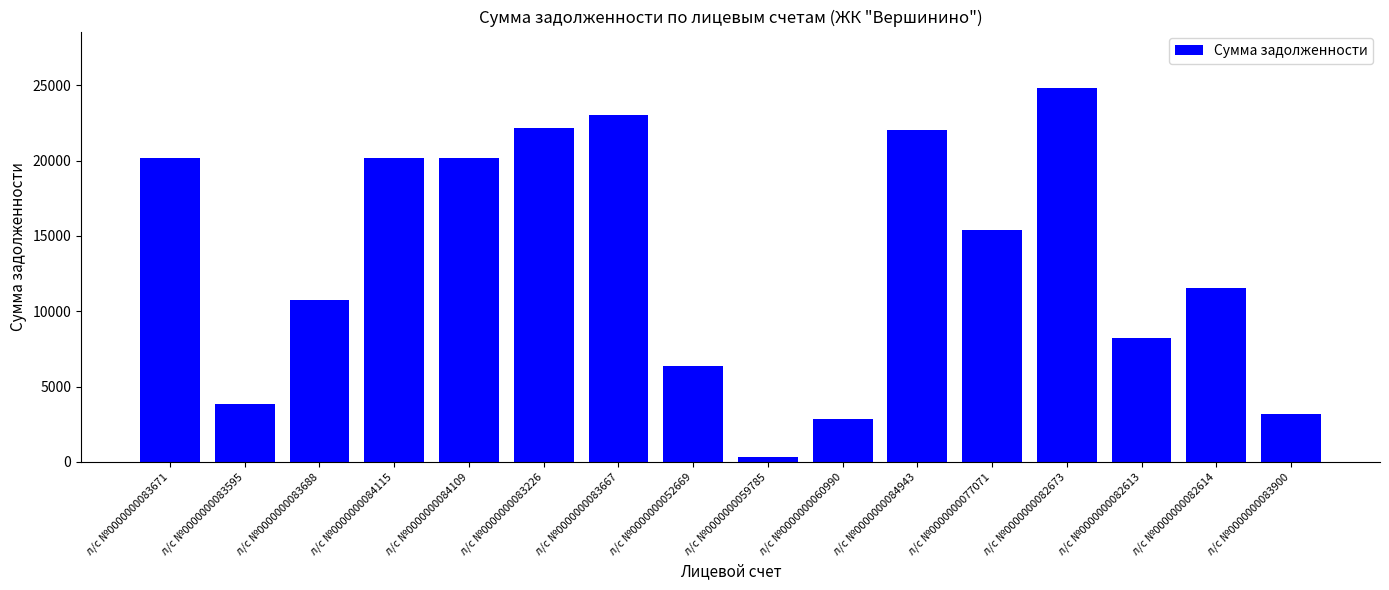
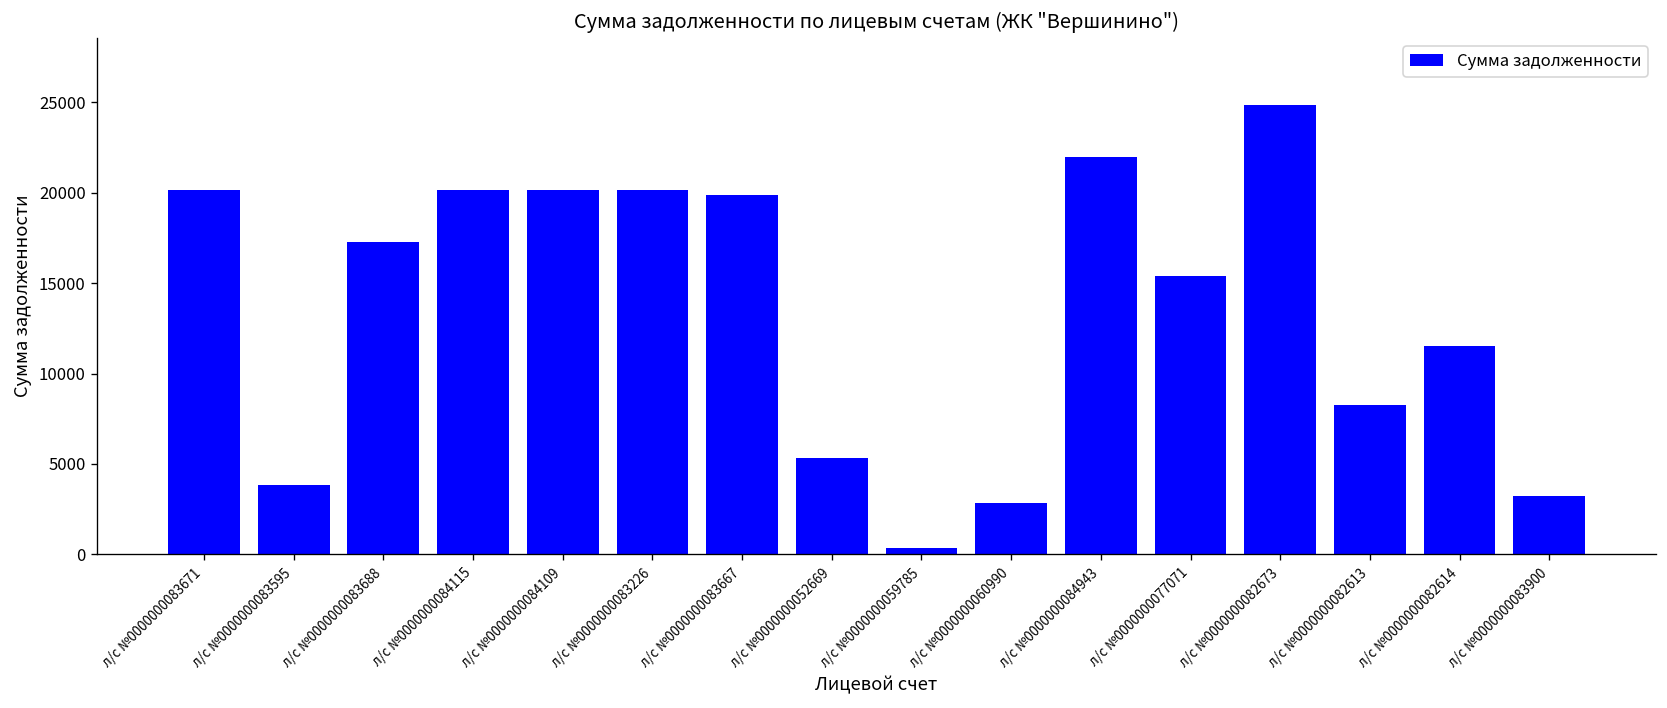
л/с №0000000083688: 10700 -> 17300
л/с №0000000083226: 22200 -> 20200
л/с №0000000083667: 23000 -> 19900
л/с №0000000052669: 6400 -> 5300
